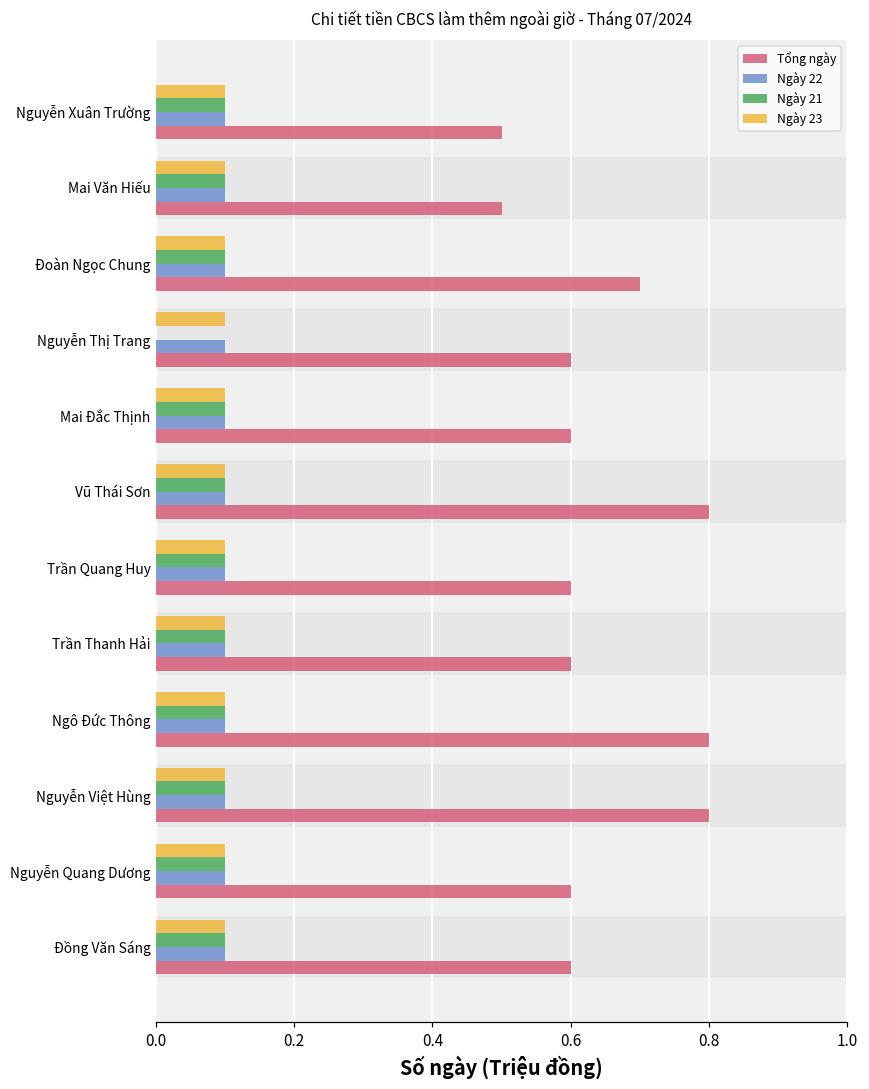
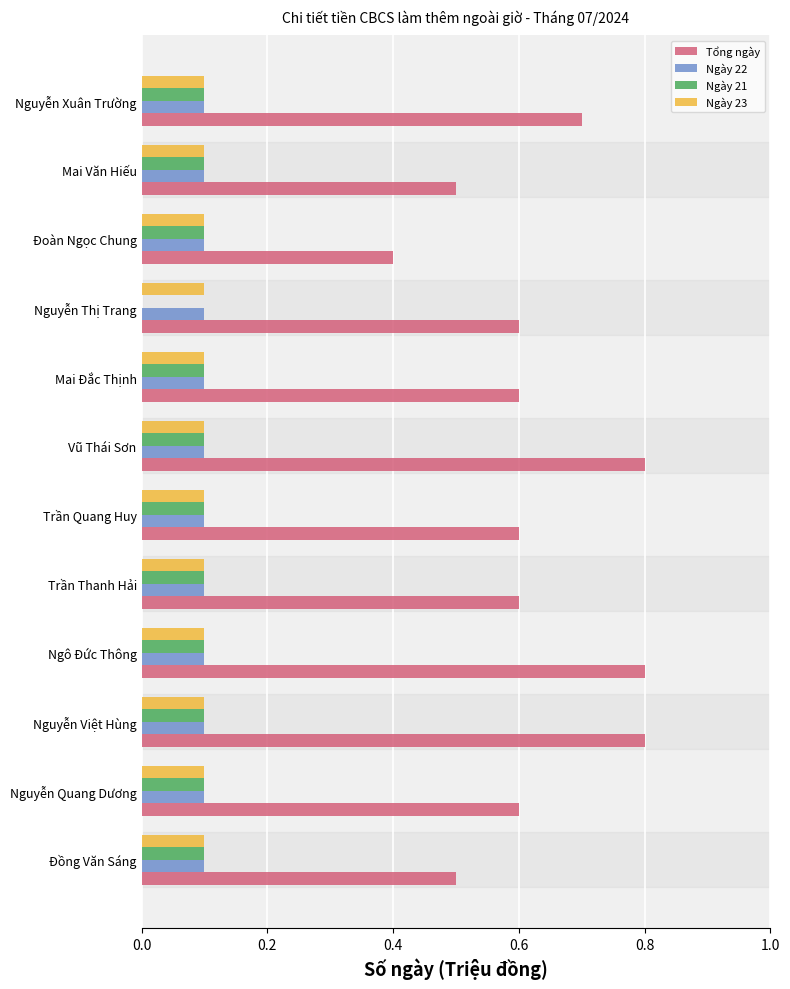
Tổng ngày, Nguyễn Xuân Trường: 0.5 -> 0.7
Tổng ngày, Đoàn Ngọc Chung: 0.7 -> 0.4
Tổng ngày, Đồng Văn Sáng: 0.6 -> 0.5
